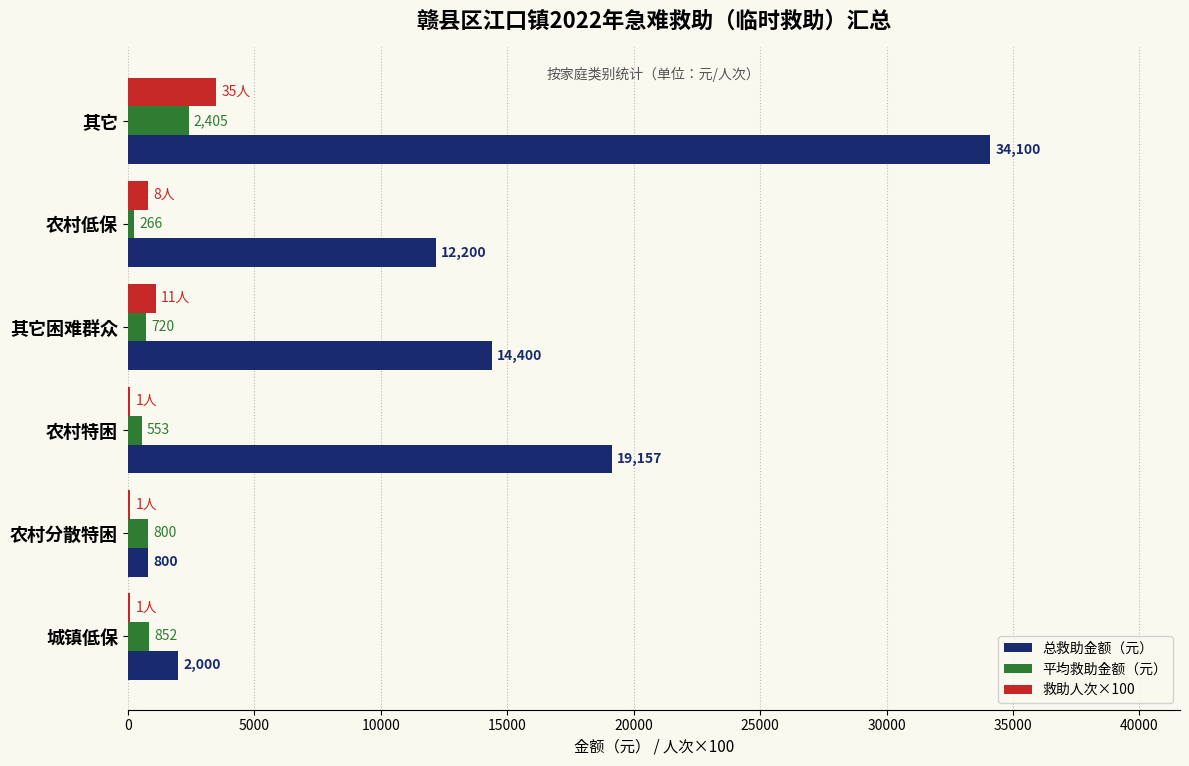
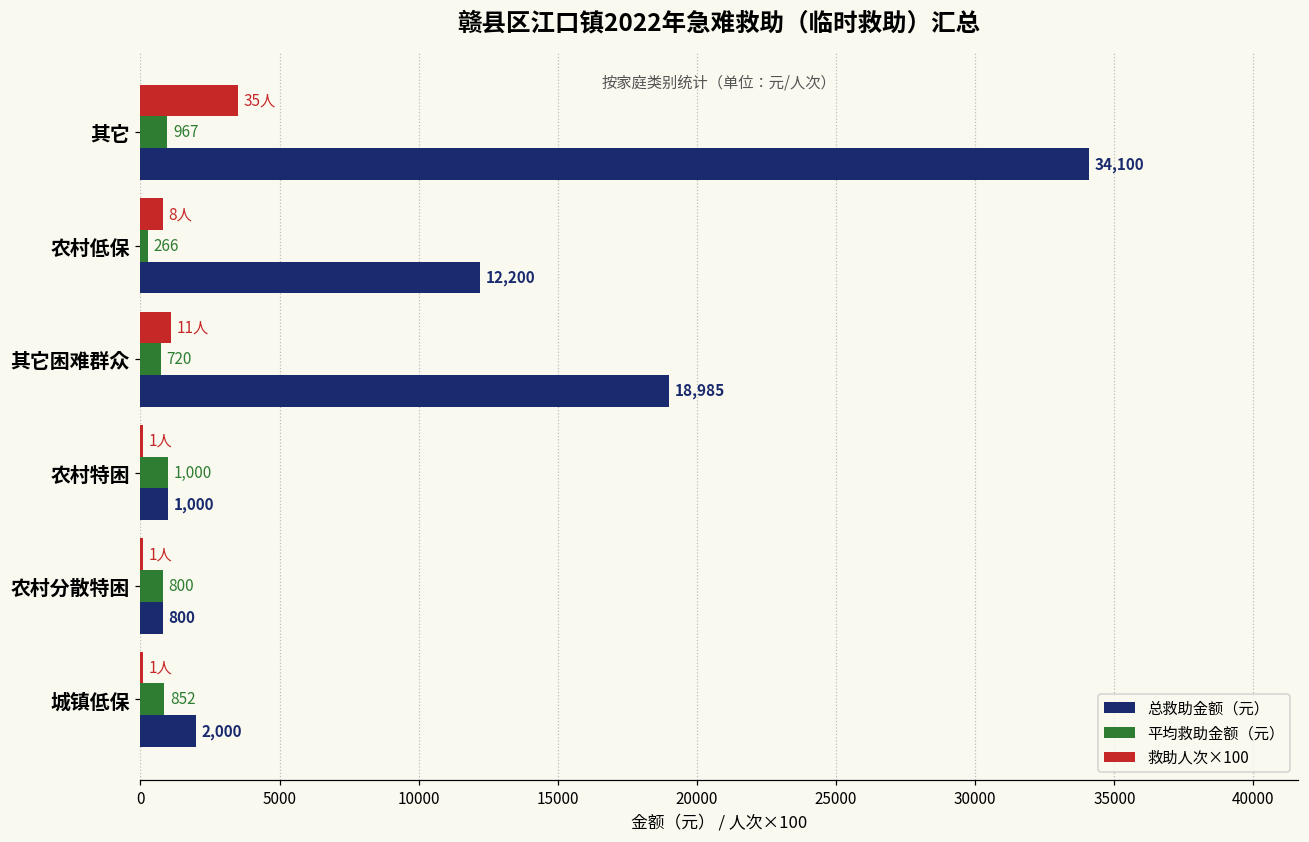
平均救助金额（元）, 其它: 2,405 -> 967
总救助金额（元）, 其它困难群众: 14,400 -> 18,985
平均救助金额（元）, 农村特困: 553 -> 1,000
总救助金额（元）, 农村特困: 19,157 -> 1,000
